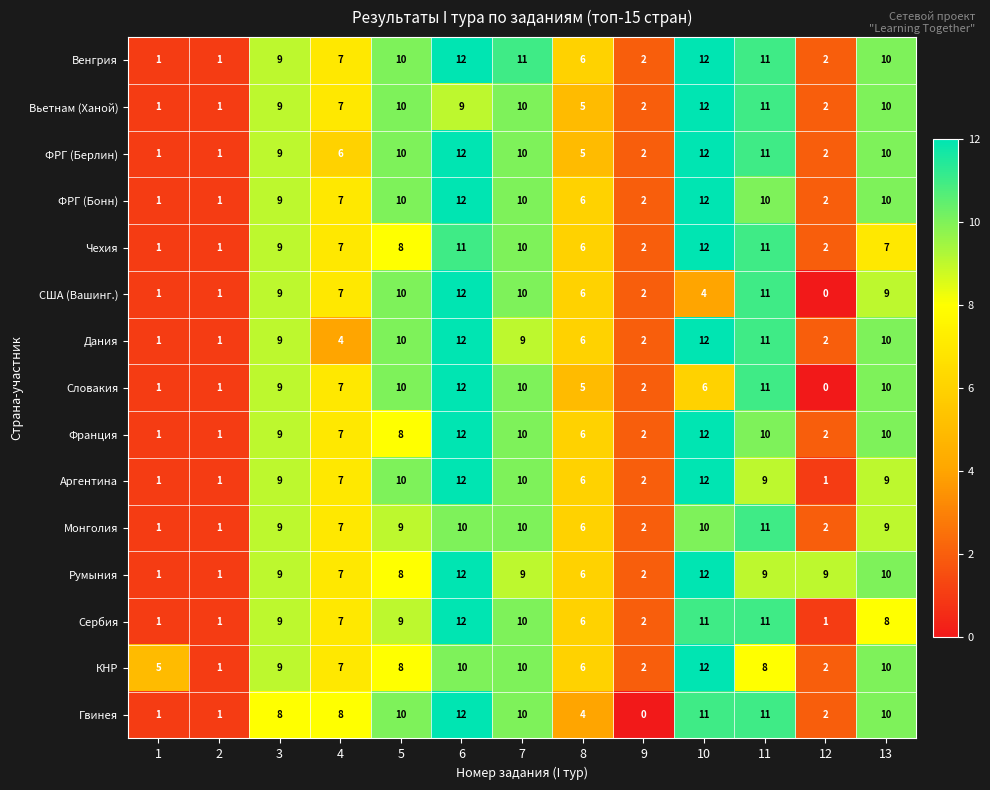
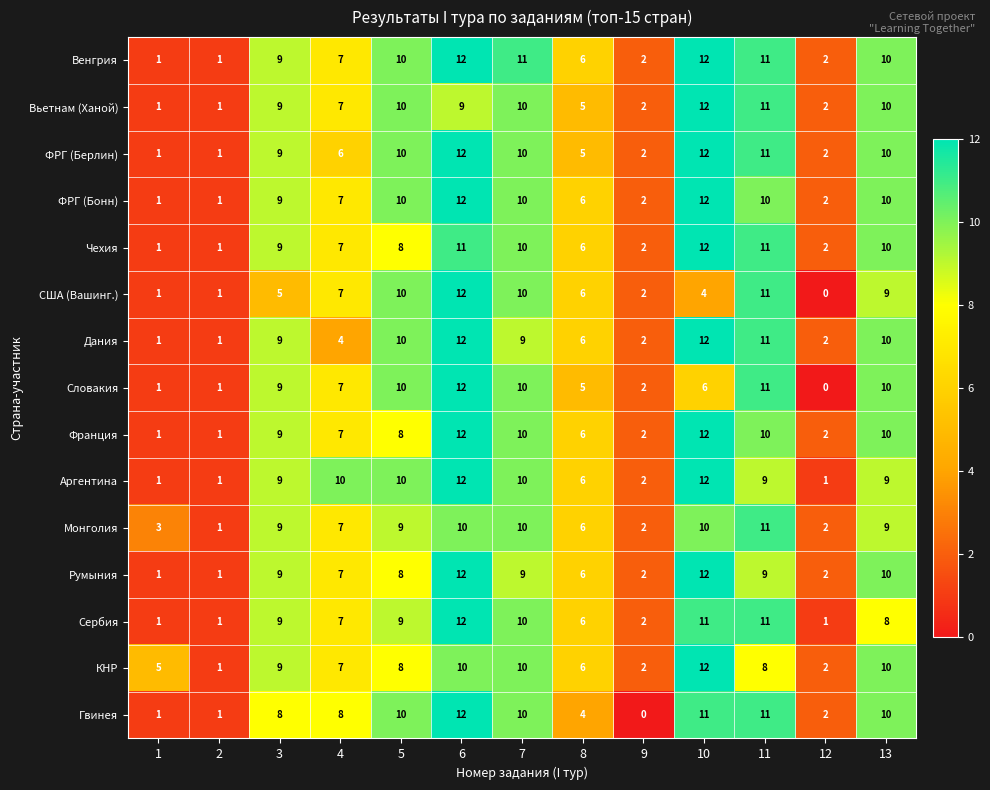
Чехия, 13: 7 -> 10
США (Вашинг.), 3: 9 -> 5
Аргентина, 4: 7 -> 10
Монголия, 1: 1 -> 3
Румыния, 12: 9 -> 2
